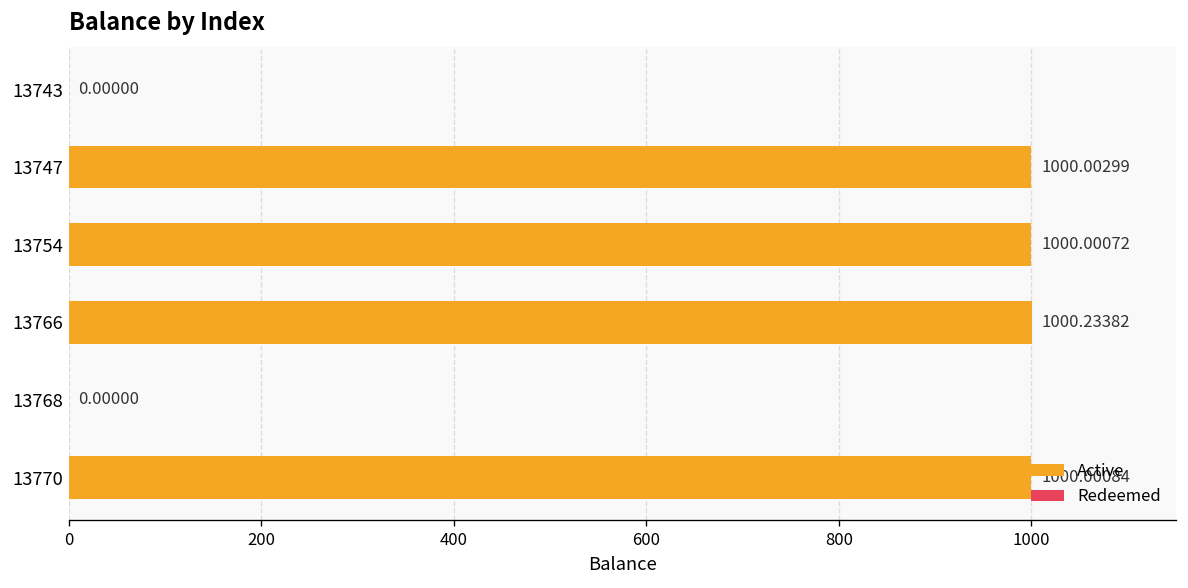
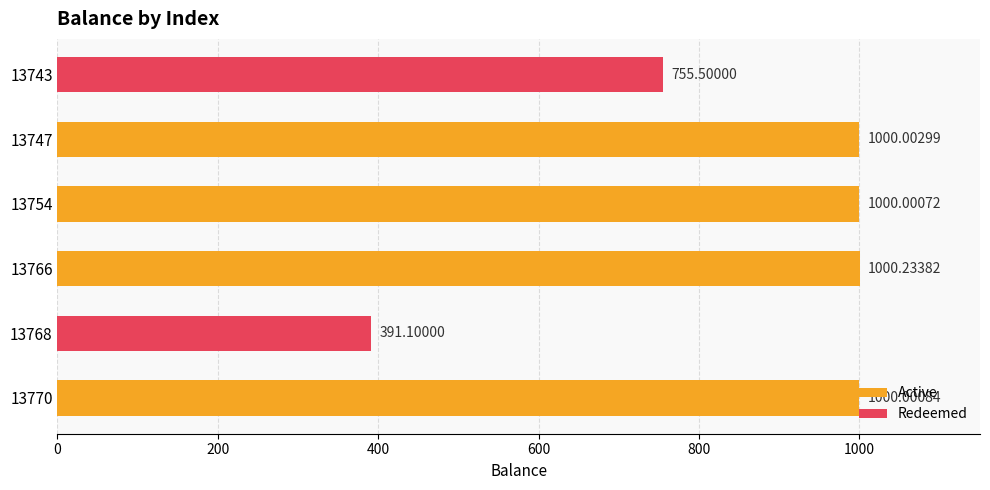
13743: 0.00000 -> 755.50000
13768: 0.00000 -> 391.10000
